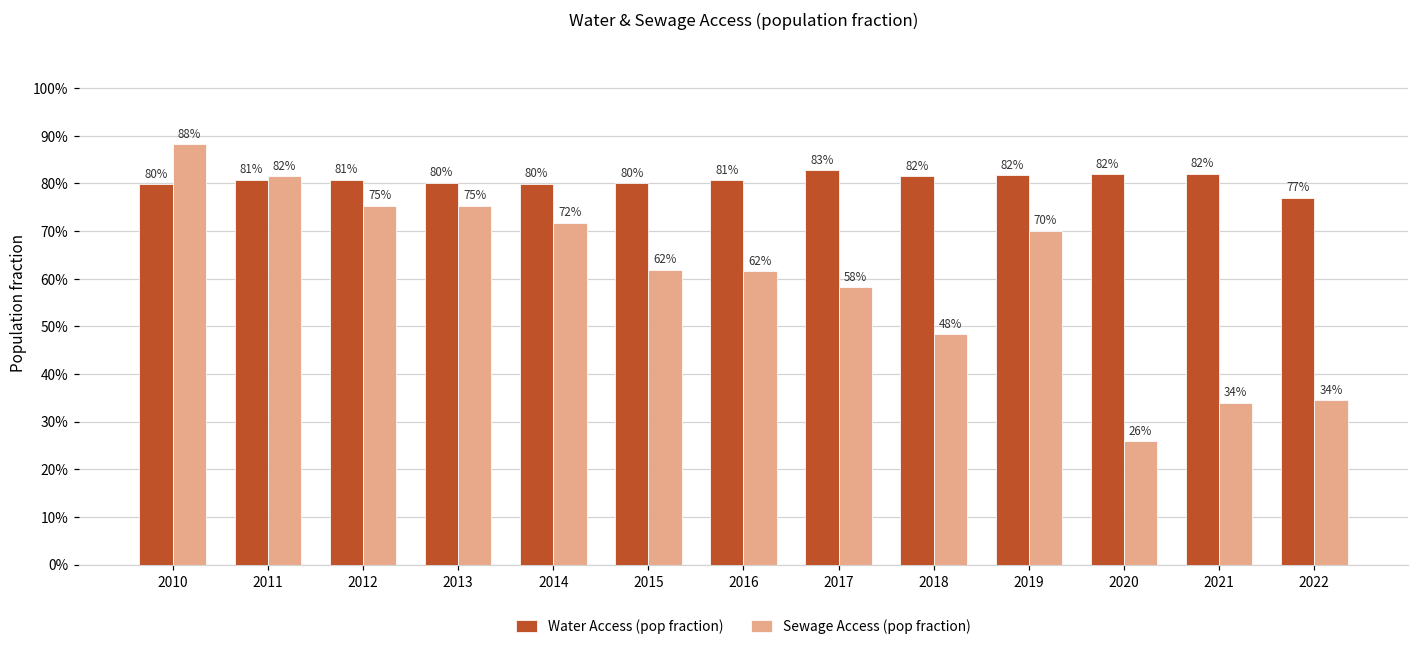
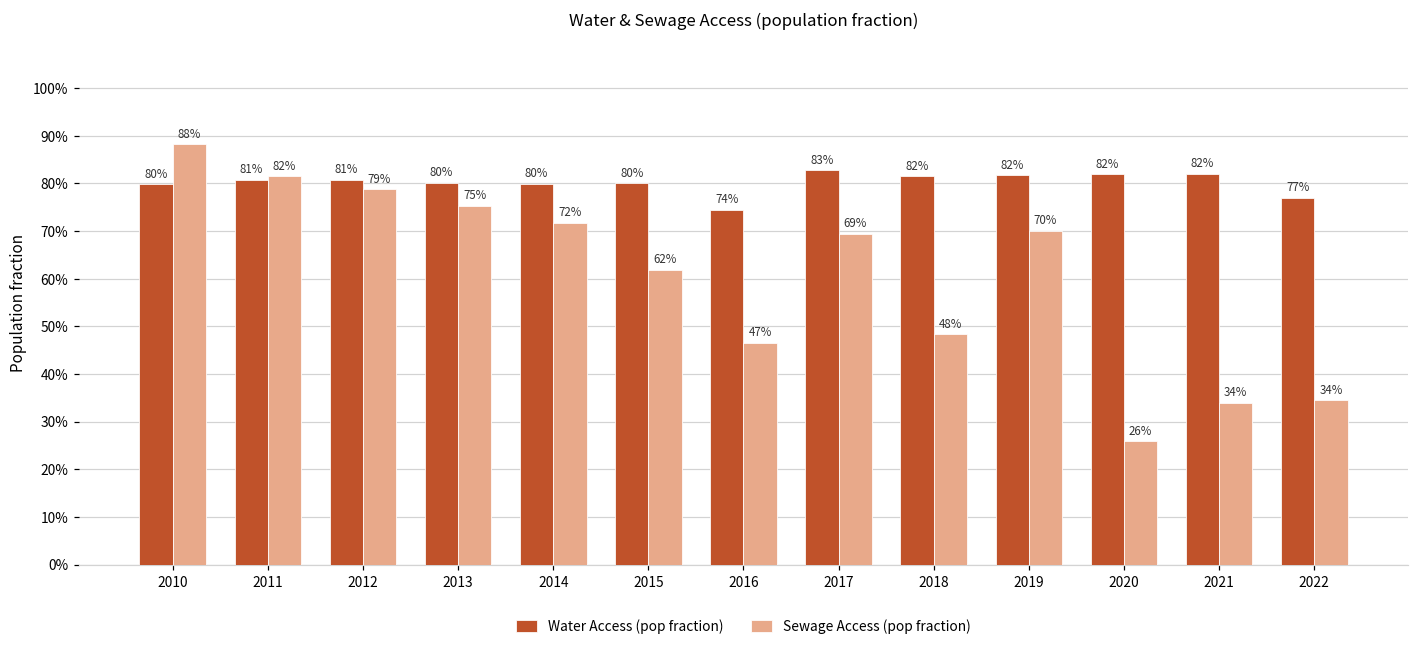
Sewage Access (pop fraction), 2012: 75% -> 79%
Water Access (pop fraction), 2016: 81% -> 74%
Sewage Access (pop fraction), 2016: 62% -> 47%
Sewage Access (pop fraction), 2017: 58% -> 69%
